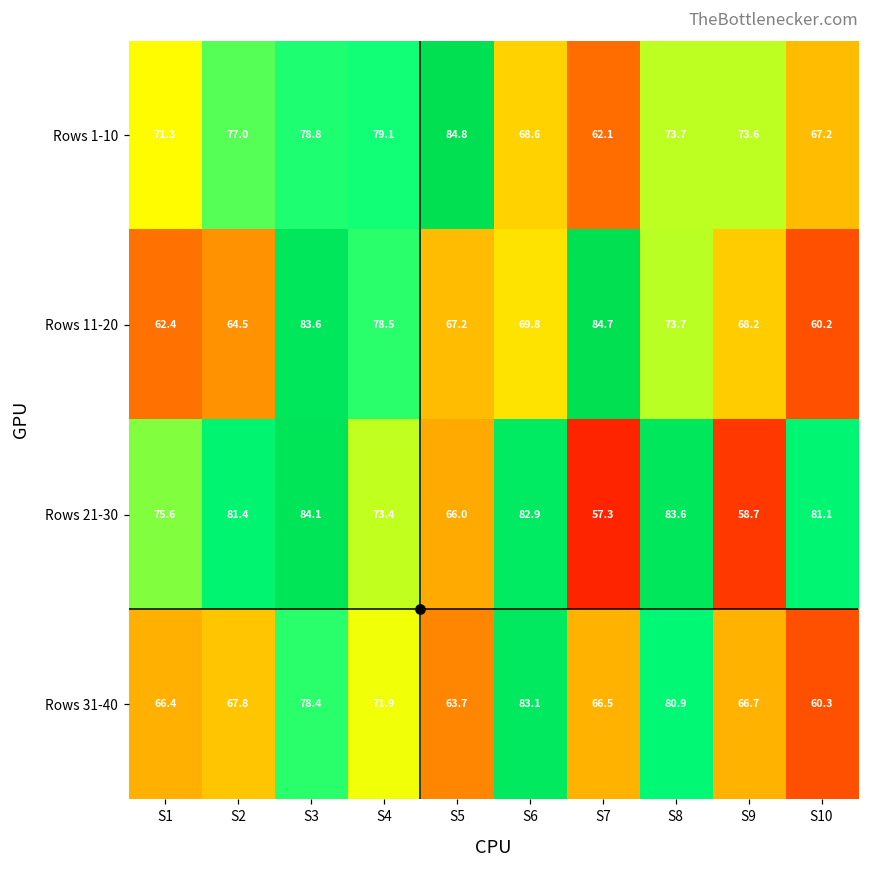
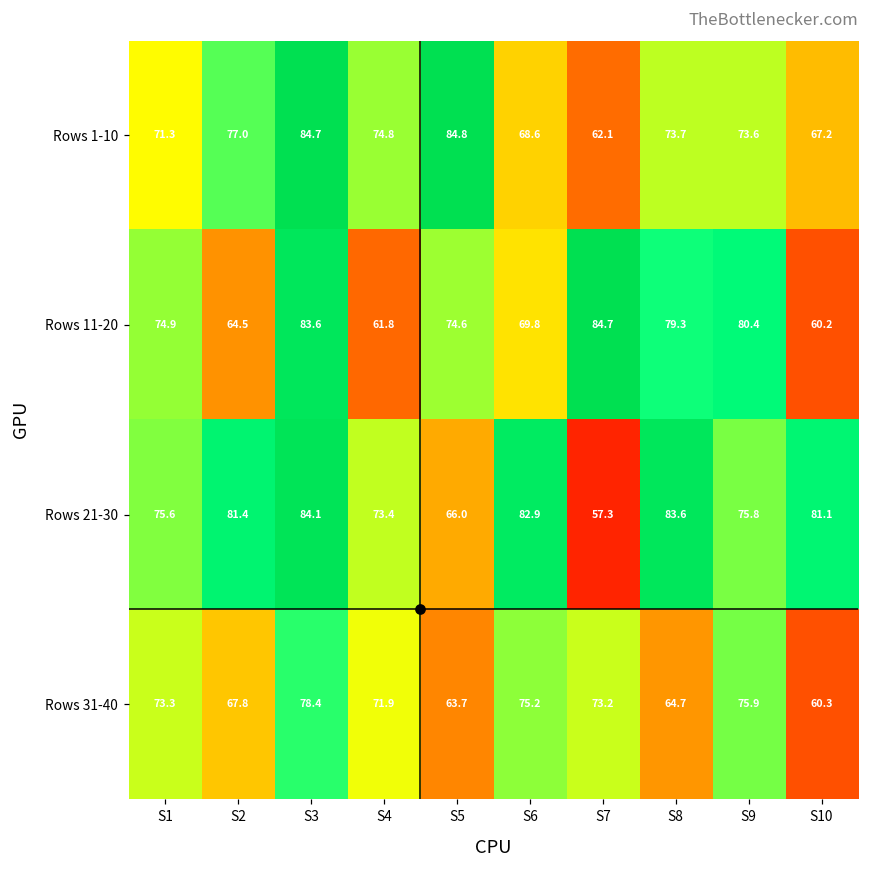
Rows 1-10, S3: 78.8 -> 84.7
Rows 1-10, S4: 79.1 -> 74.8
Rows 11-20, S1: 62.4 -> 74.9
Rows 11-20, S4: 78.5 -> 61.8
Rows 11-20, S5: 67.2 -> 74.6
Rows 11-20, S8: 73.7 -> 79.3
Rows 11-20, S9: 68.2 -> 80.4
Rows 21-30, S9: 58.7 -> 75.8
Rows 31-40, S1: 66.4 -> 73.3
Rows 31-40, S6: 83.1 -> 75.2
Rows 31-40, S7: 66.5 -> 73.2
Rows 31-40, S8: 80.9 -> 64.7
Rows 31-40, S9: 66.7 -> 75.9
